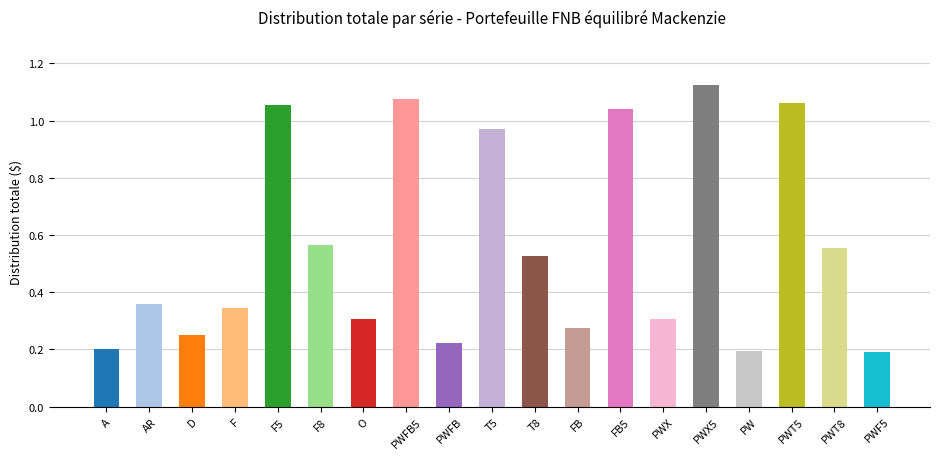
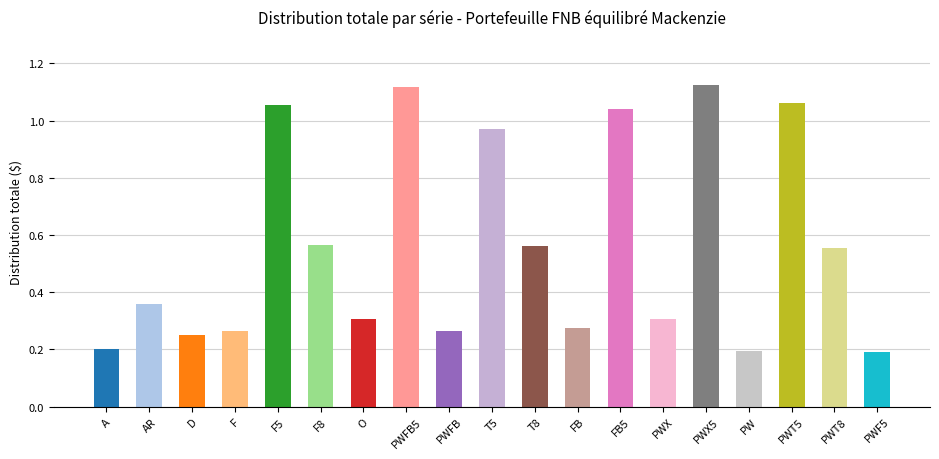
F: 0.35 -> 0.26
PWFB5: 1.07 -> 1.12
PWFB: 0.22 -> 0.26
T8: 0.53 -> 0.56
